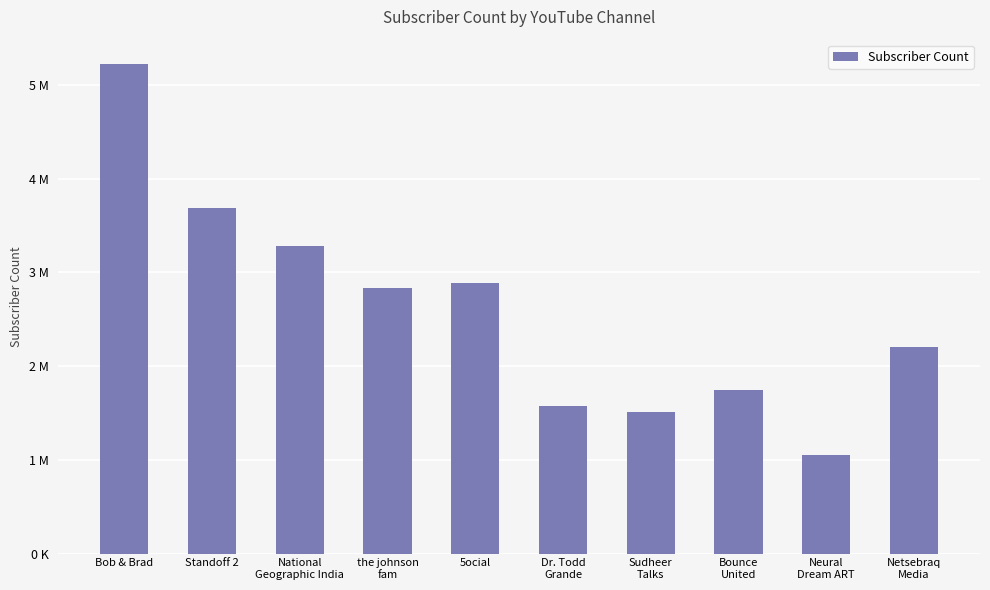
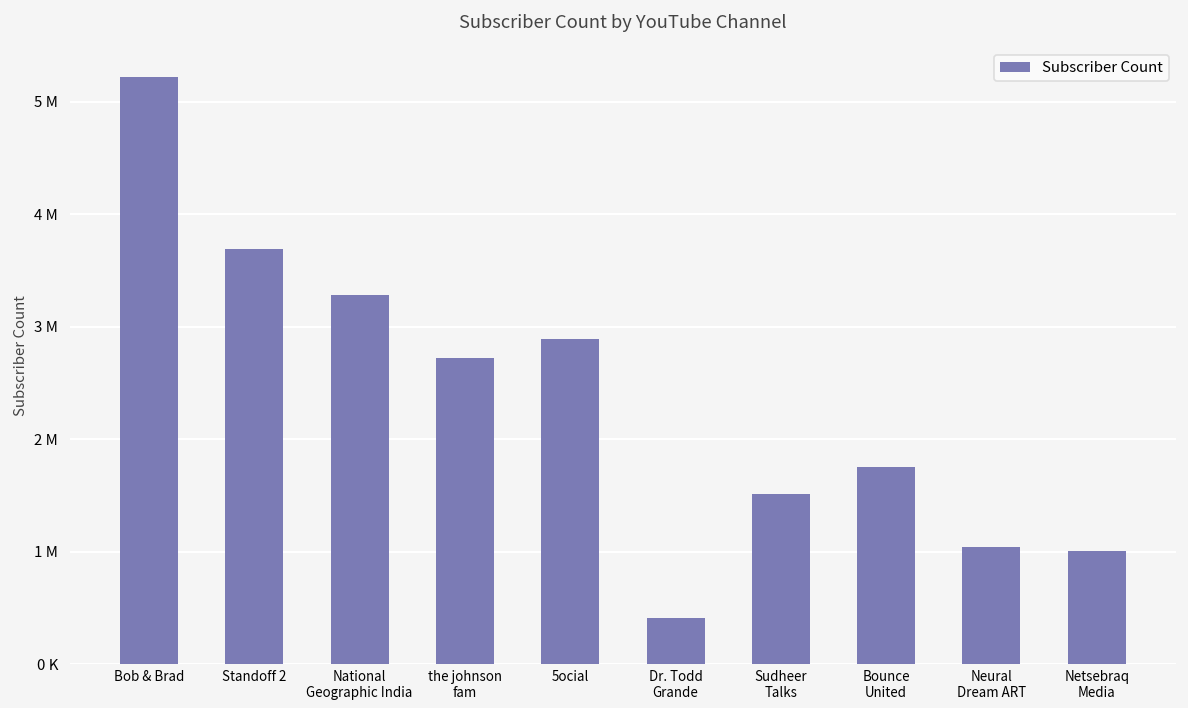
the johnson fam: 2800000 -> 2700000
Dr. Todd Grande: 1600000 -> 400000
Netsebraq Media: 2200000 -> 1000000
